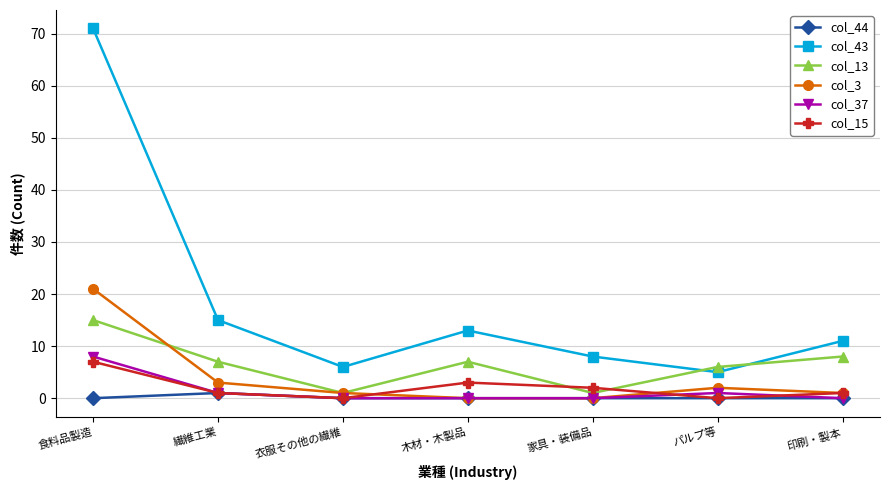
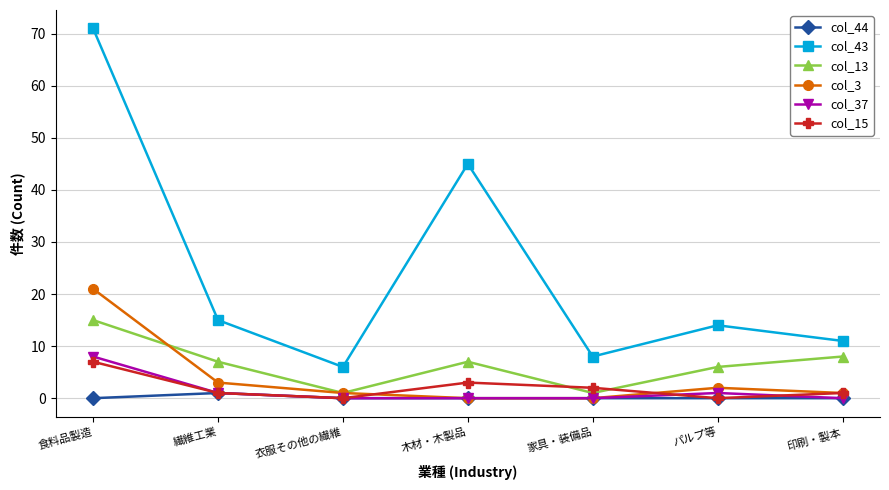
col_43, 木材・木製品: 13 -> 45
col_43, パルプ等: 5 -> 14
